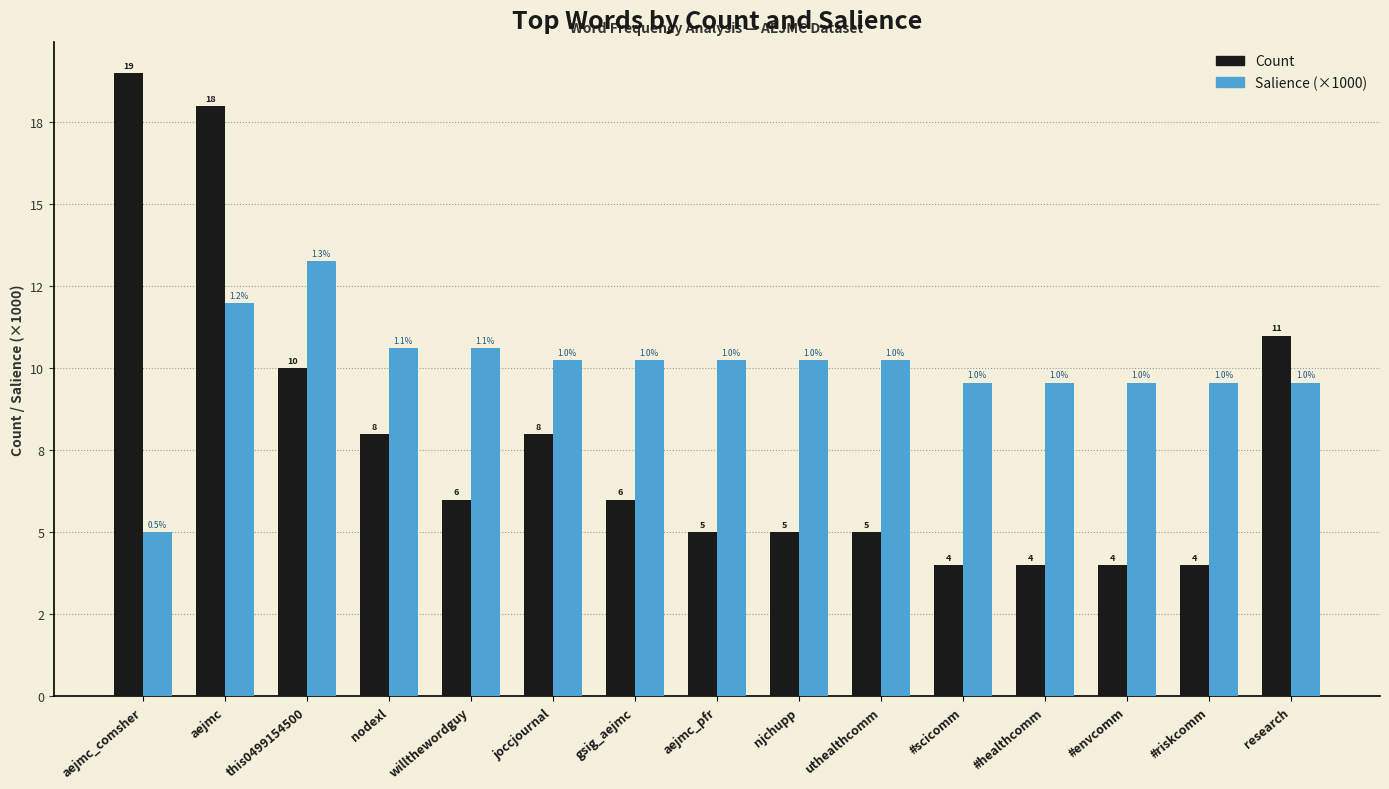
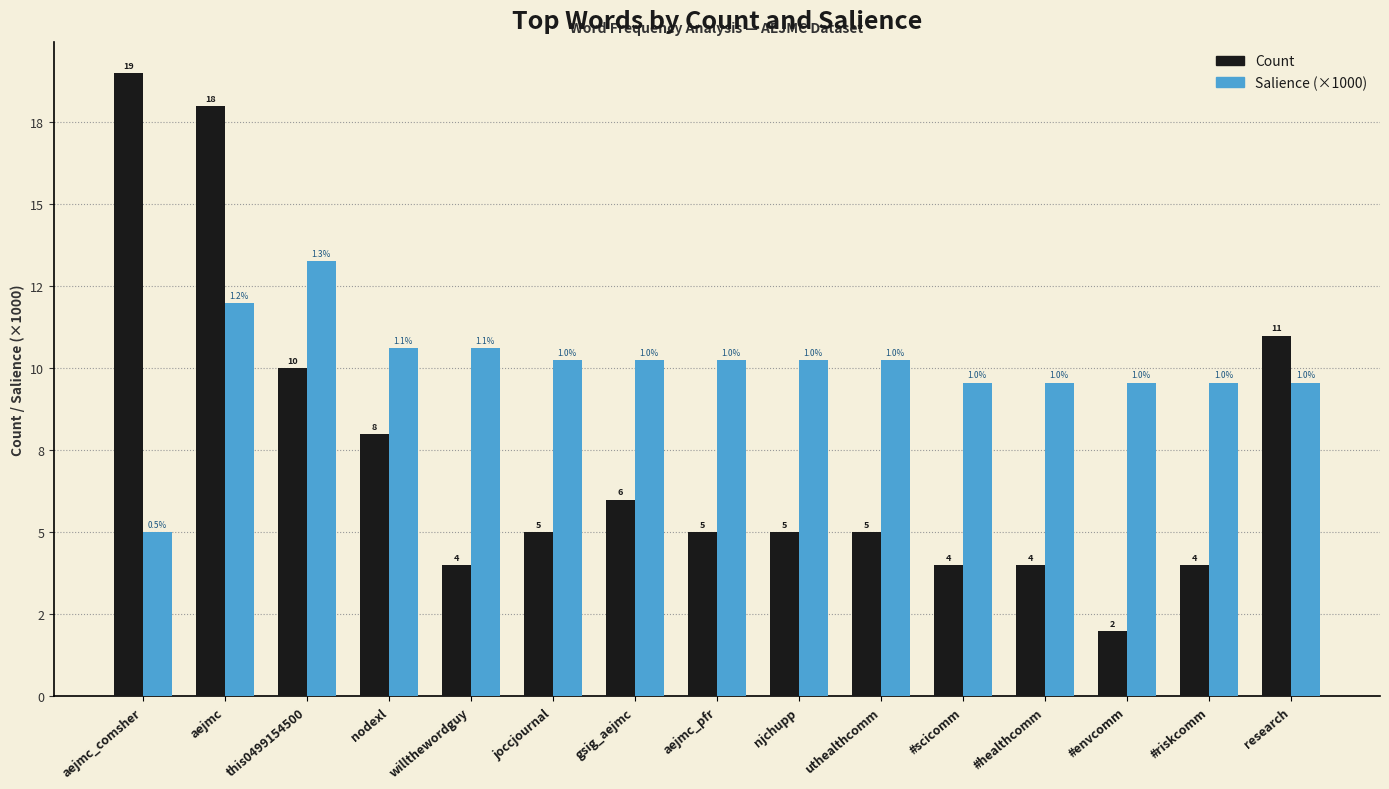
Count, willthewordguy: 6 -> 4
Count, joccjournal: 8 -> 5
Count, #envcomm: 4 -> 2
